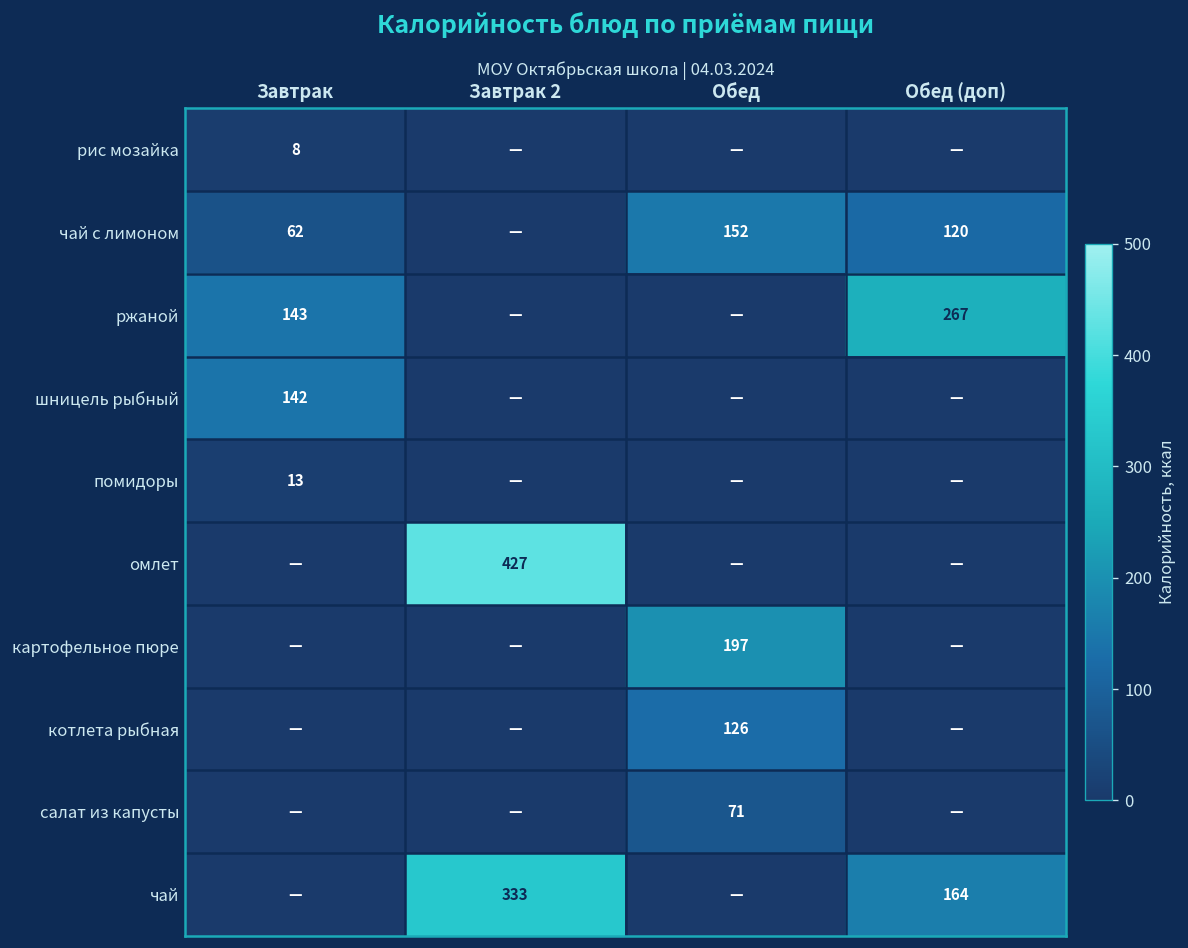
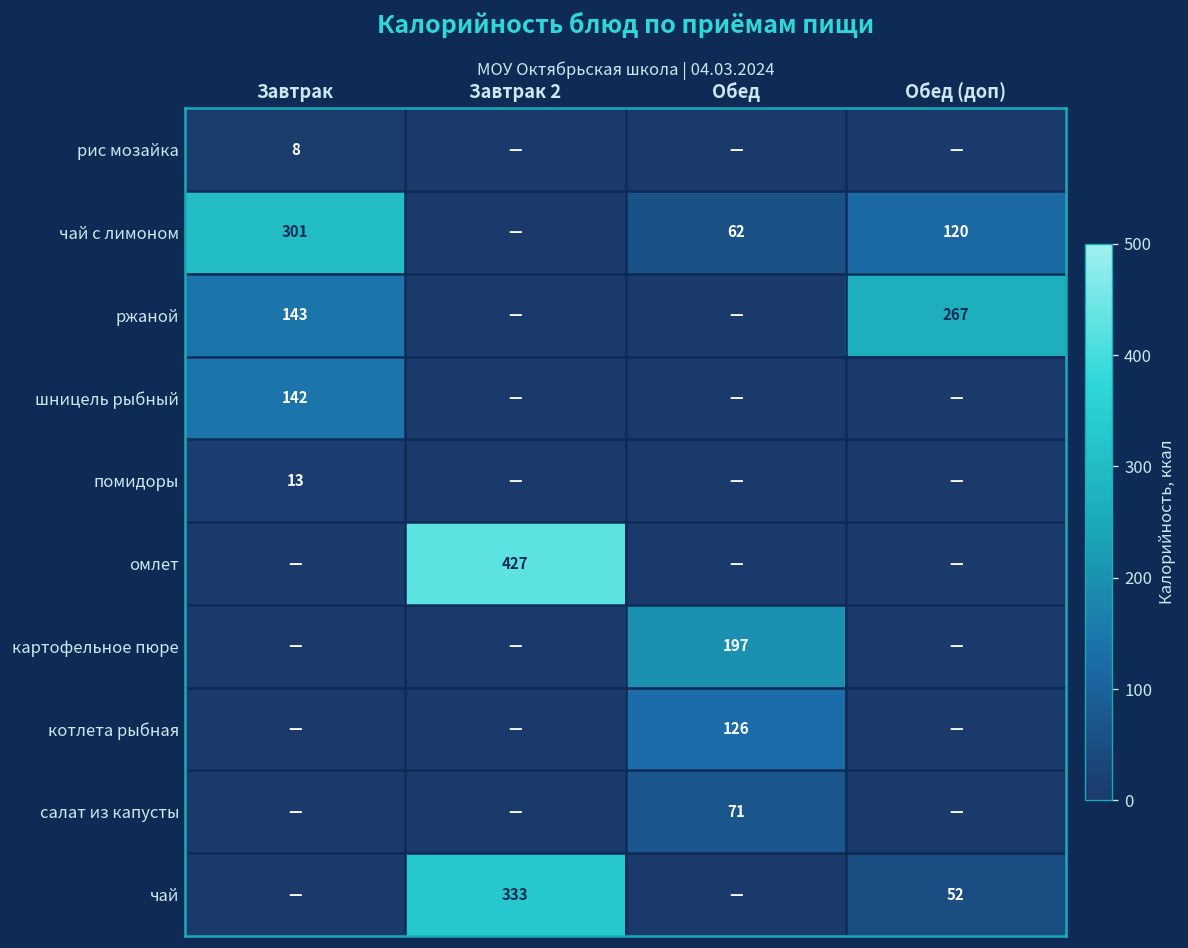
чай с лимоном, Завтрак: 62 -> 301
чай с лимоном, Обед: 152 -> 62
чай, Обед (доп): 164 -> 52
